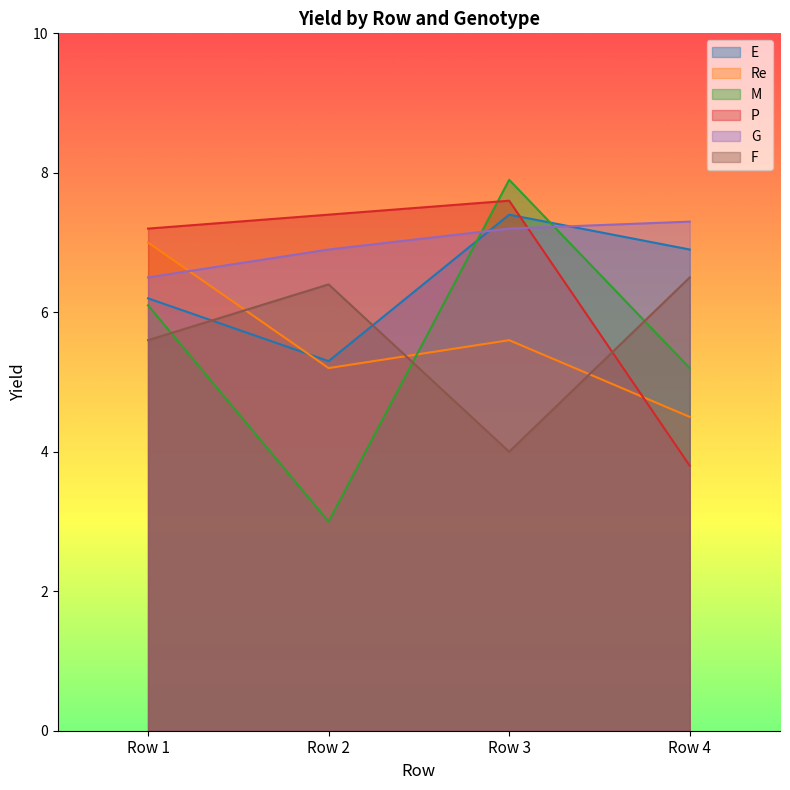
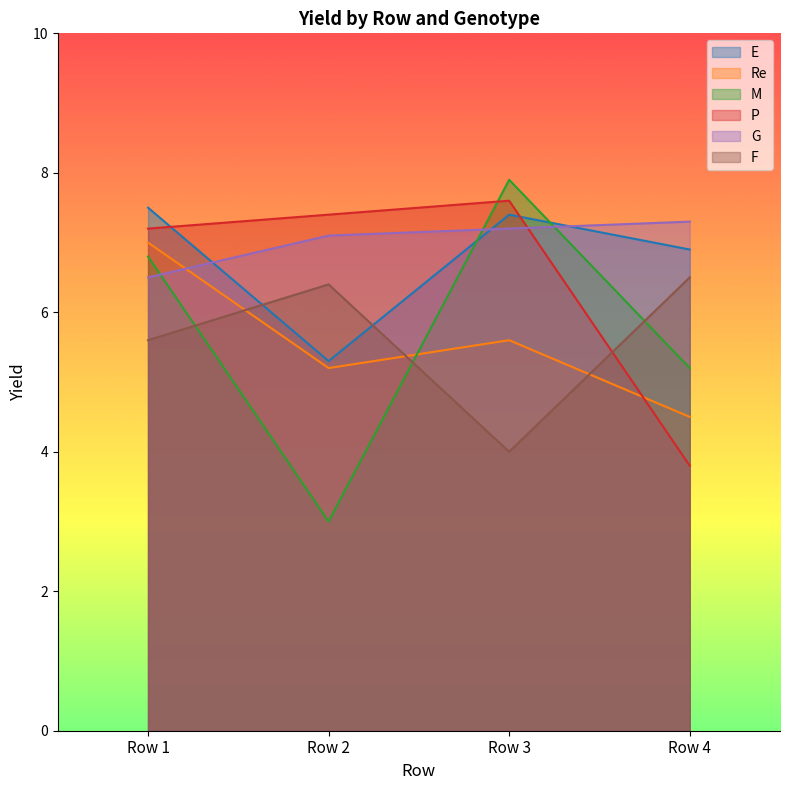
E, Row 1: 6.2 -> 7.5
M, Row 1: 6.1 -> 6.8
G, Row 2: 6.9 -> 7.1
